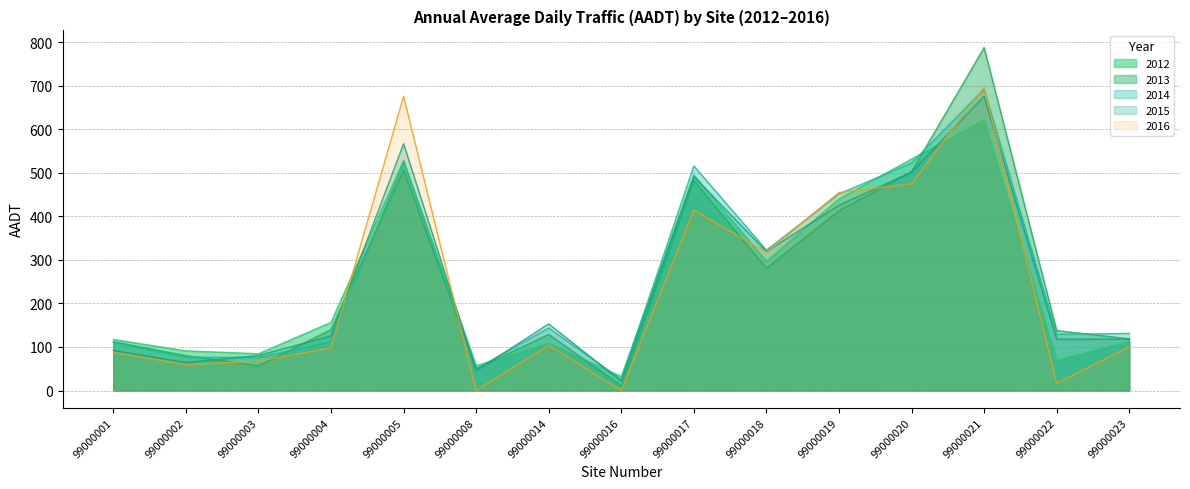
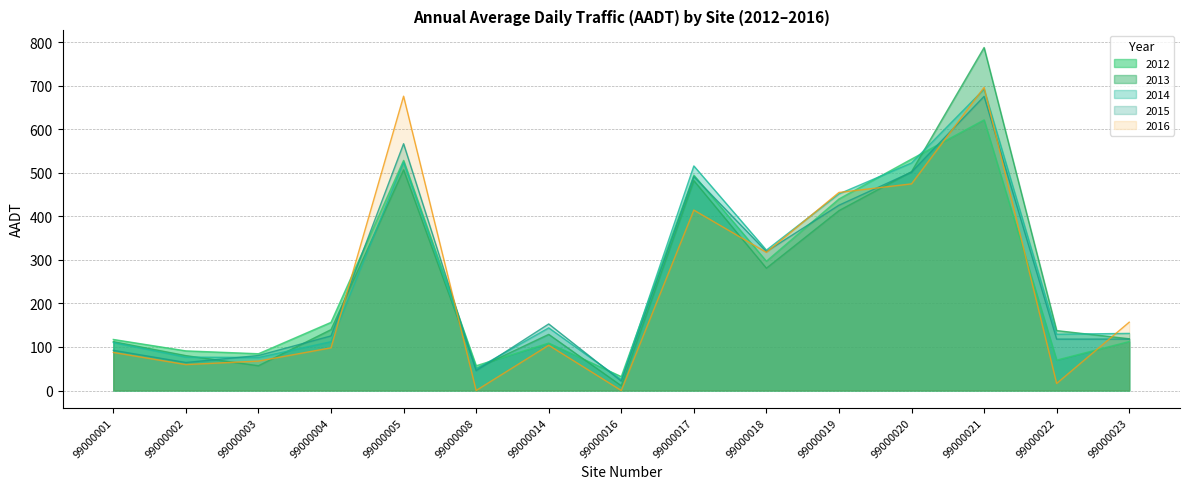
2016, 99000023: 100 -> 160
